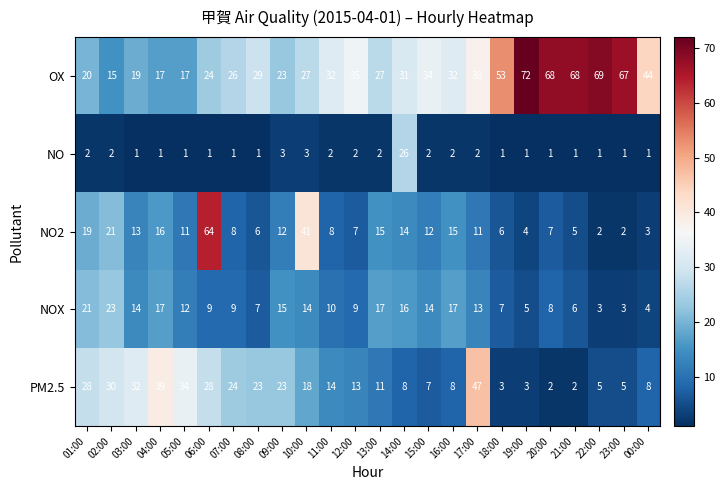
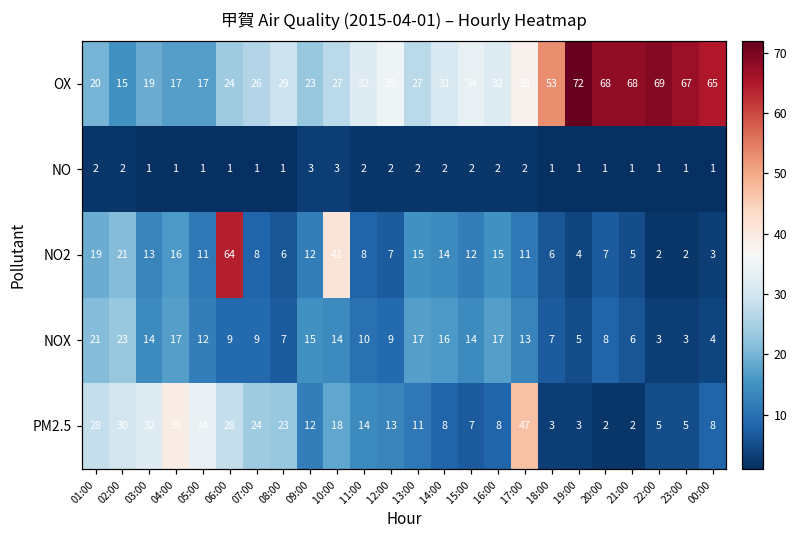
OX, 00:00: 44 -> 65
NO, 14:00: 26 -> 2
PM2.5, 09:00: 23 -> 12
